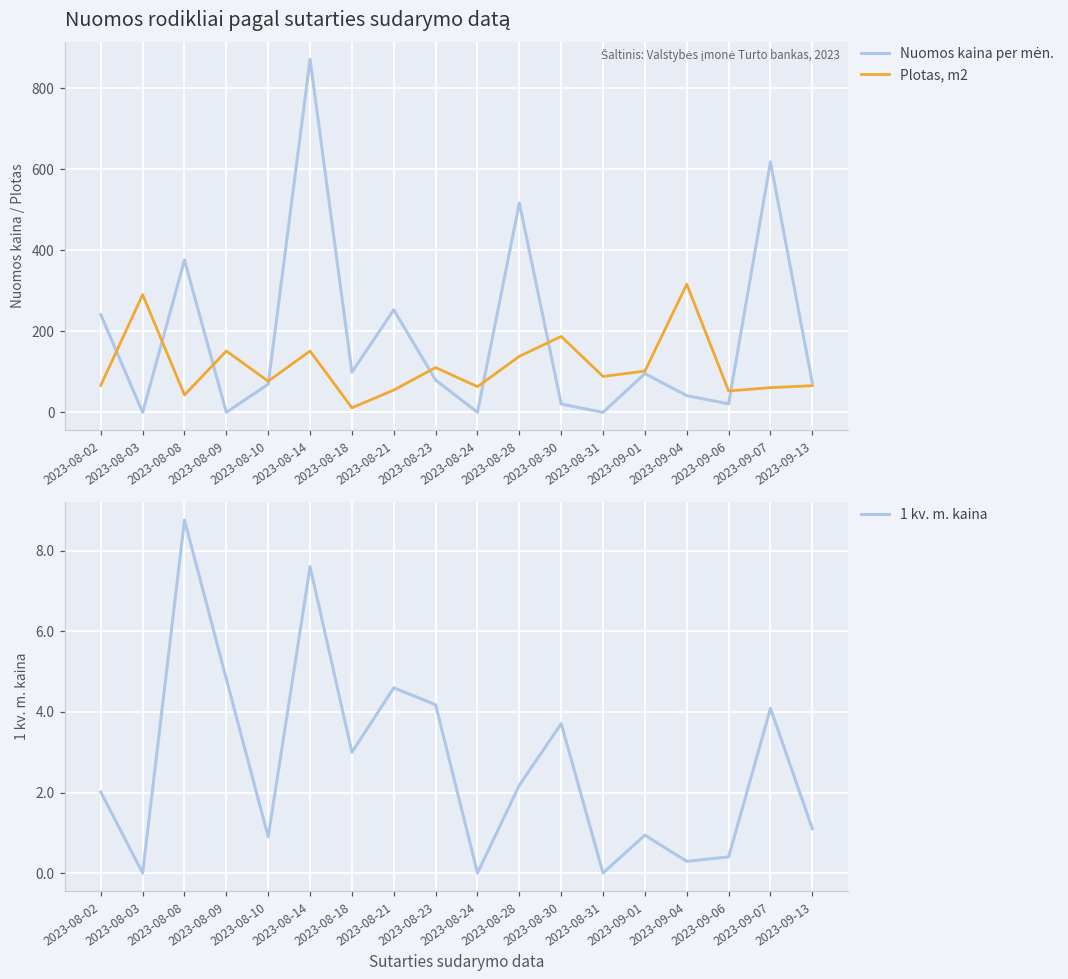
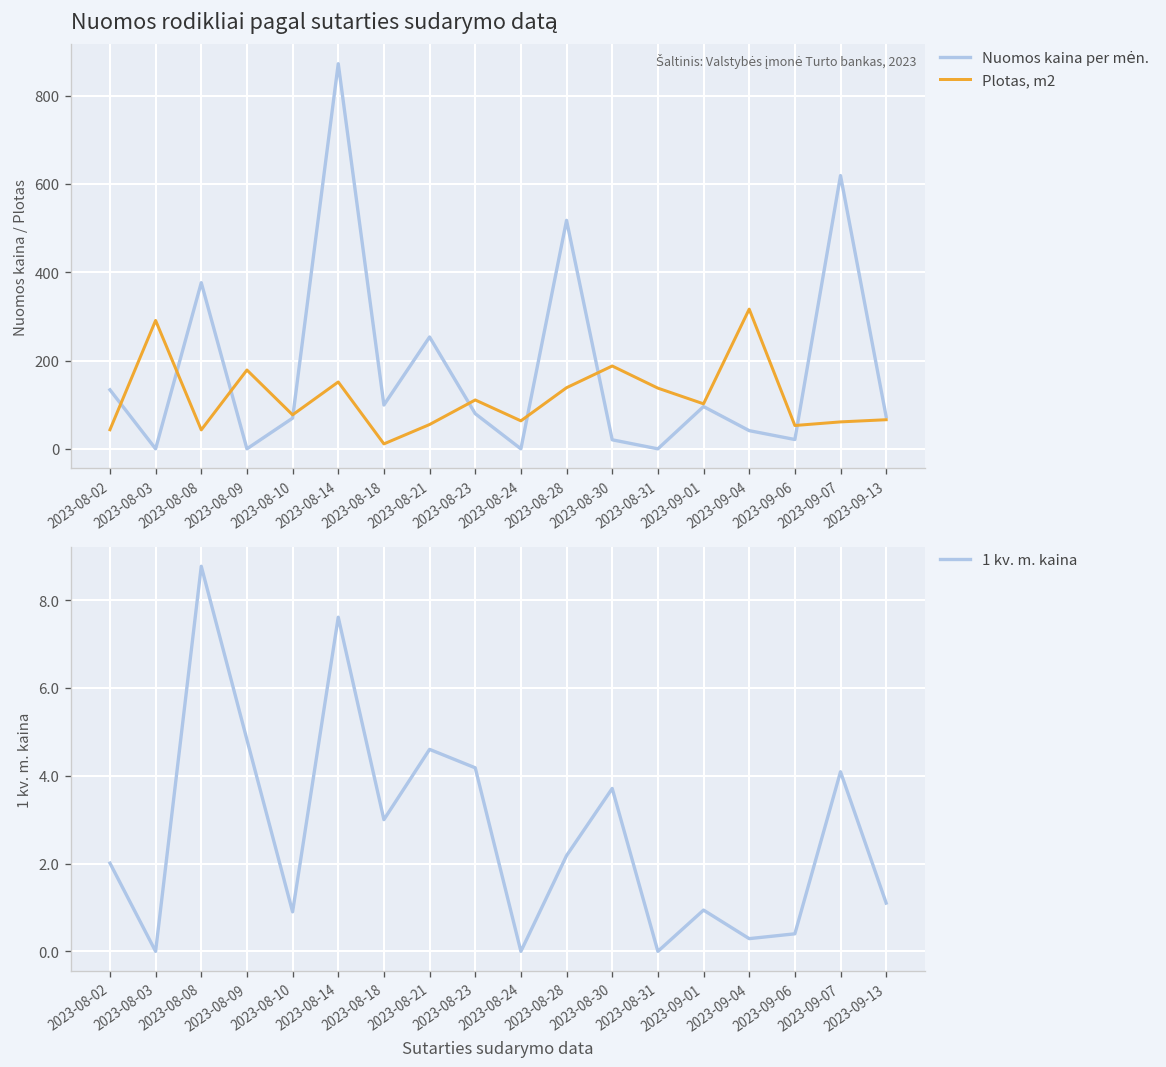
Nuomos rodikliai pagal sutarties sudarymo datą, Nuomos kaina per mėn., 2023-08-02: 240 -> 130
Nuomos rodikliai pagal sutarties sudarymo datą, Plotas, m2, 2023-08-02: 70 -> 40
Nuomos rodikliai pagal sutarties sudarymo datą, Plotas, m2, 2023-08-09: 150 -> 180
Nuomos rodikliai pagal sutarties sudarymo datą, Plotas, m2, 2023-08-31: 90 -> 140
